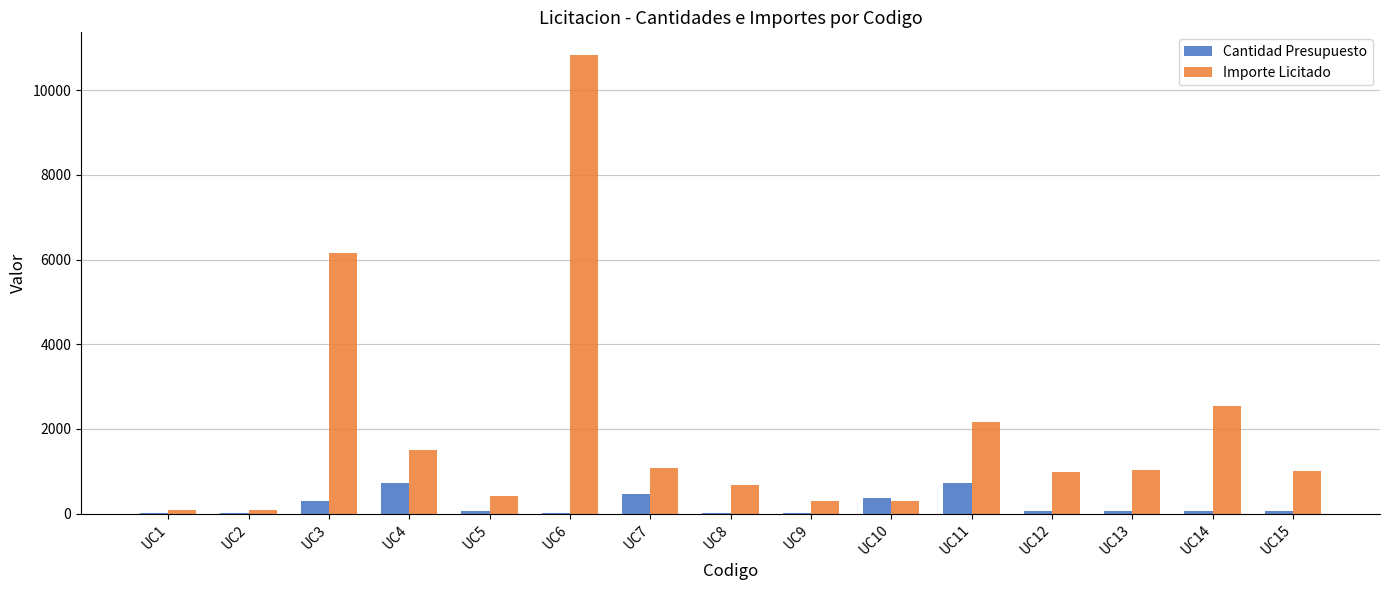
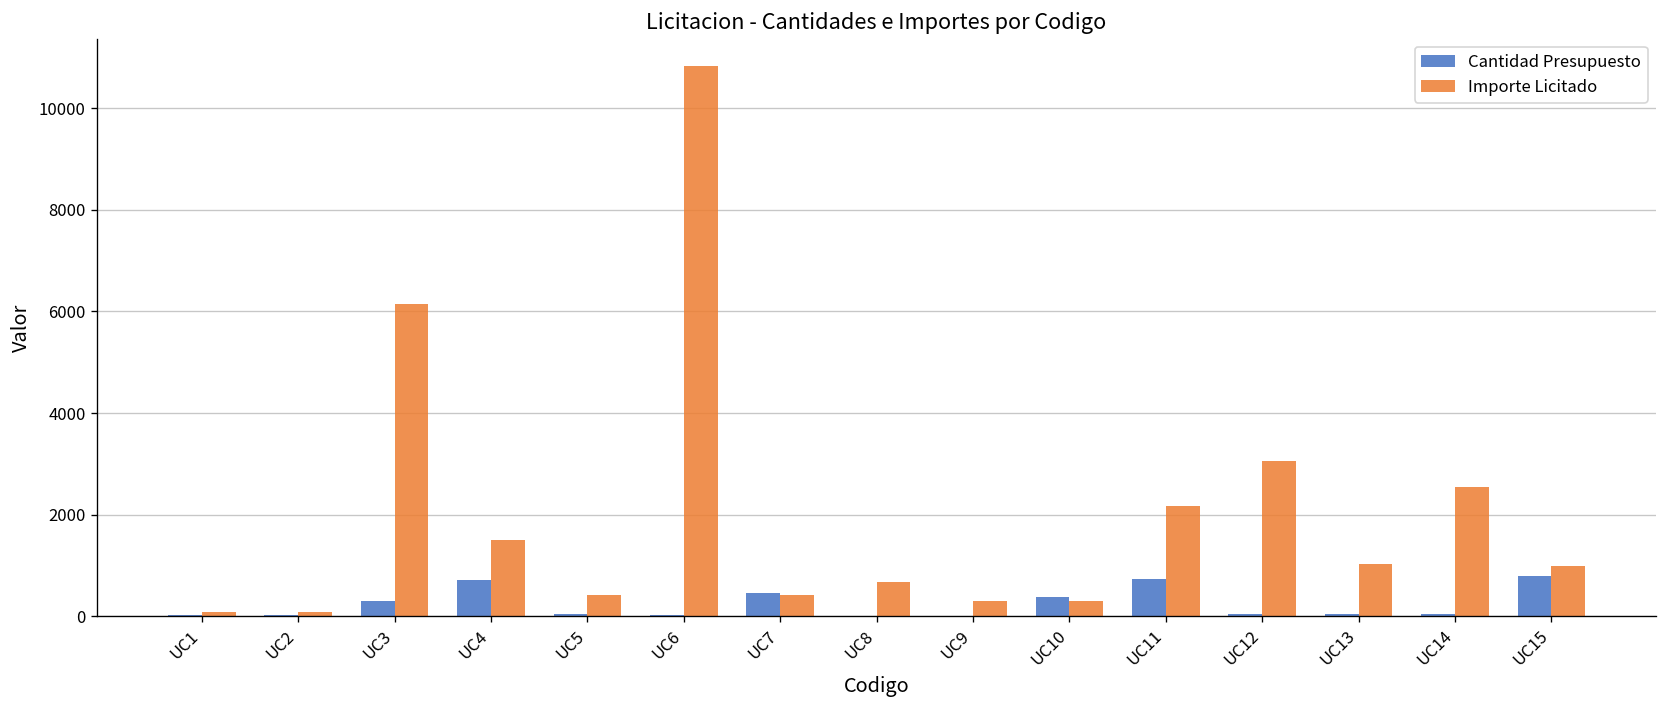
Importe Licitado, UC7: 1100 -> 400
Importe Licitado, UC12: 1000 -> 3000
Cantidad Presupuesto, UC15: 100 -> 800
